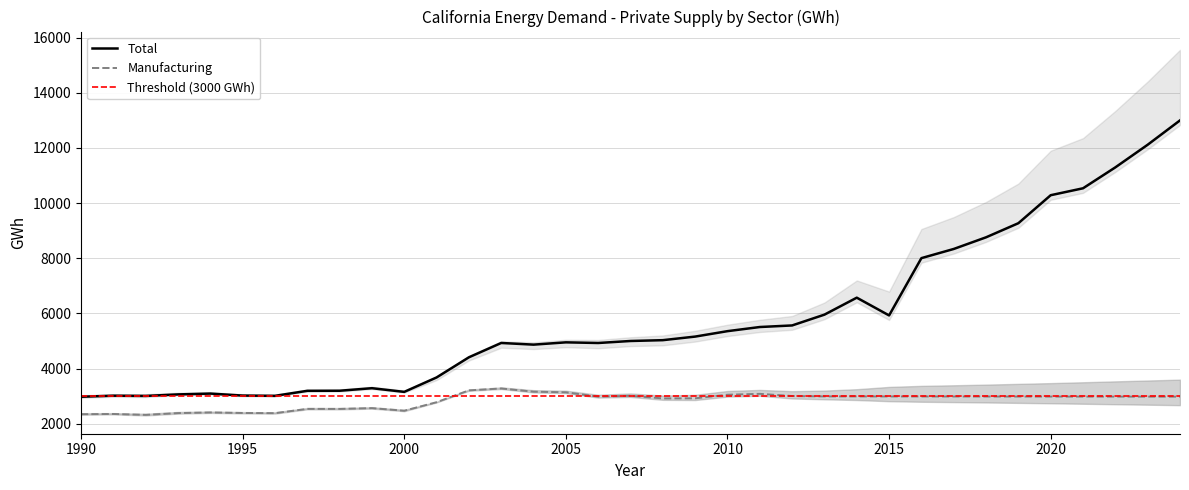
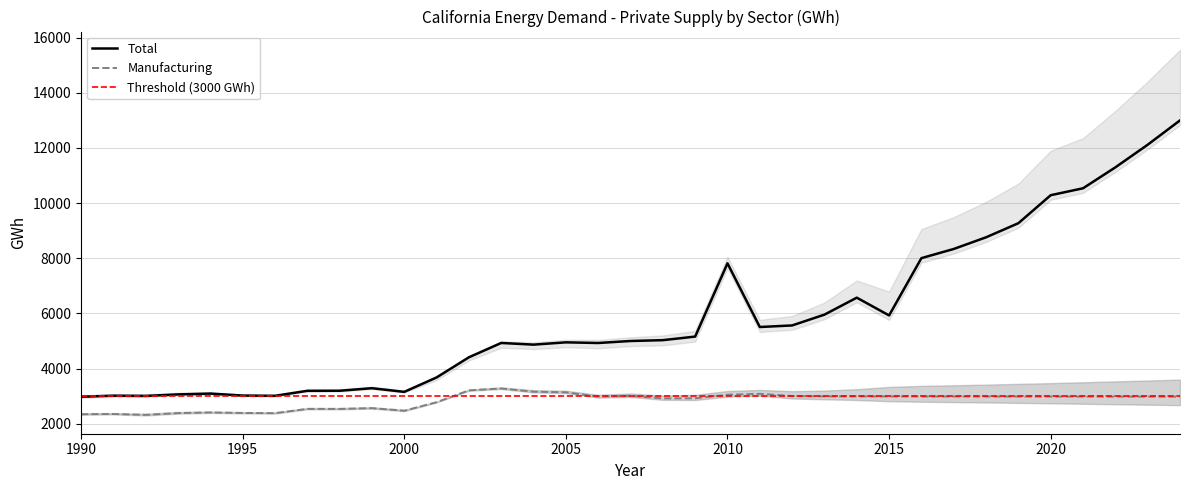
Total, 2010: 5400 -> 7800
